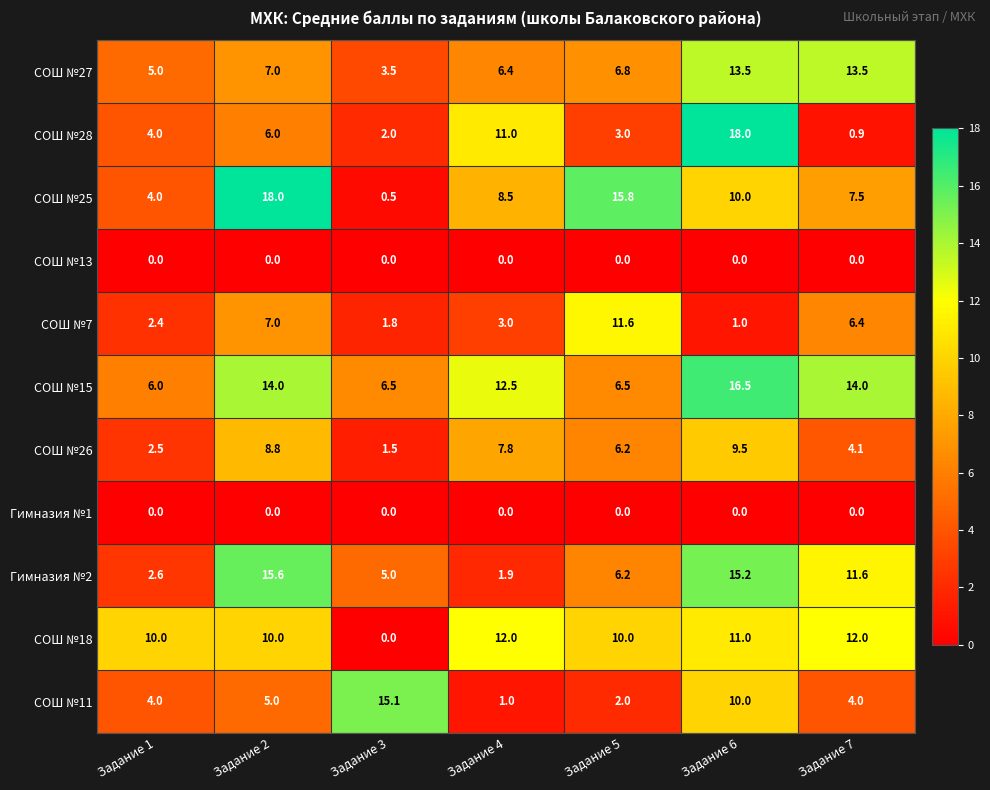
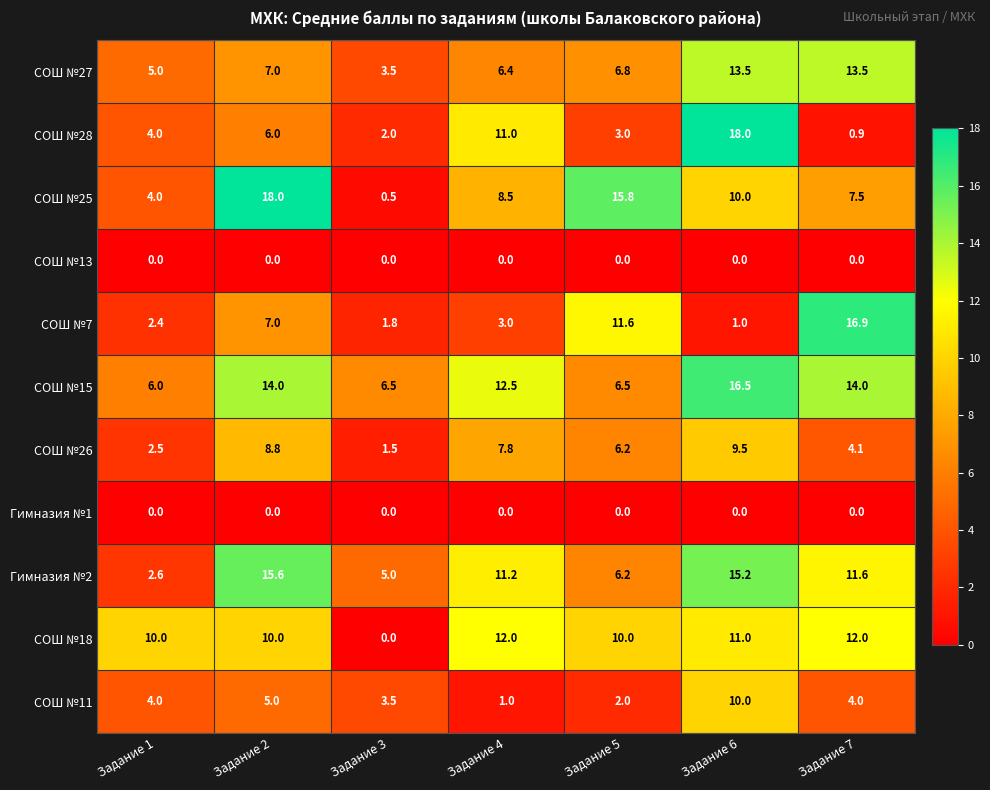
СОШ №7, Задание 7: 6.4 -> 16.9
Гимназия №2, Задание 4: 1.9 -> 11.2
СОШ №11, Задание 3: 15.1 -> 3.5
